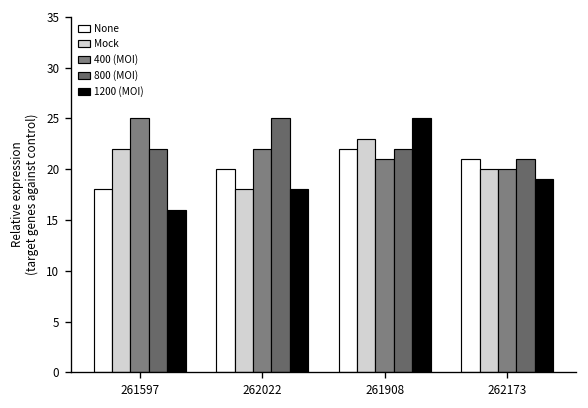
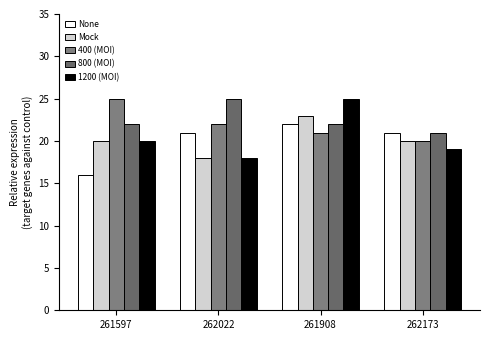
None, 261597: 18 -> 16
Mock, 261597: 22 -> 20
1200 (MOI), 261597: 16 -> 20
None, 262022: 20 -> 21
